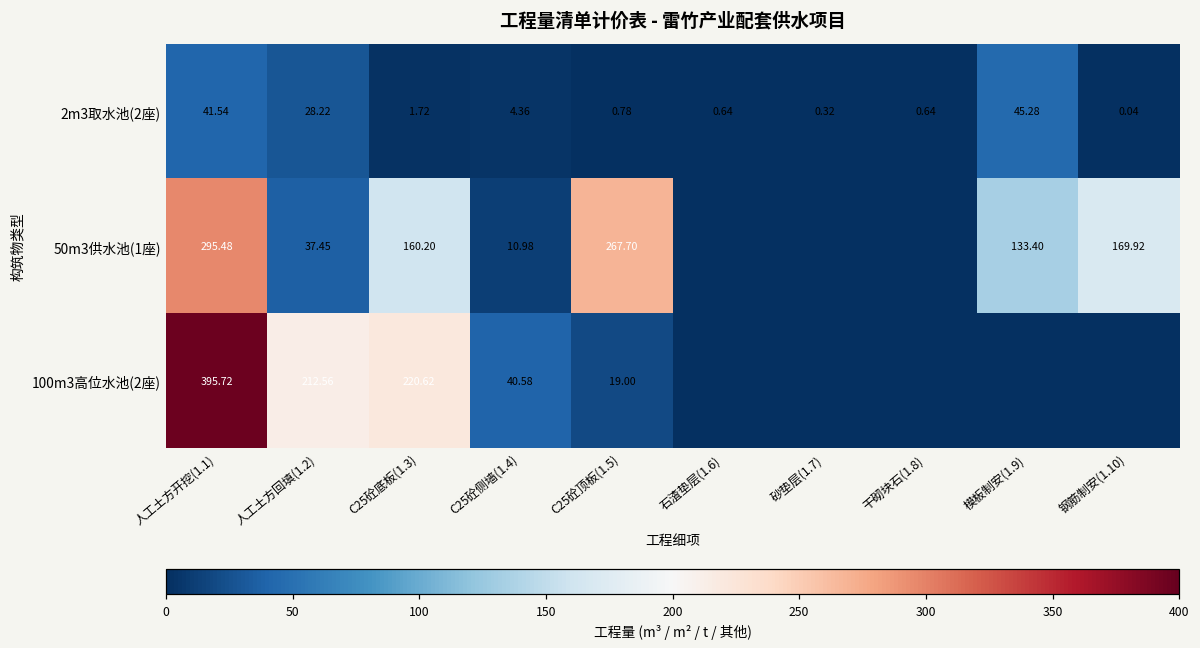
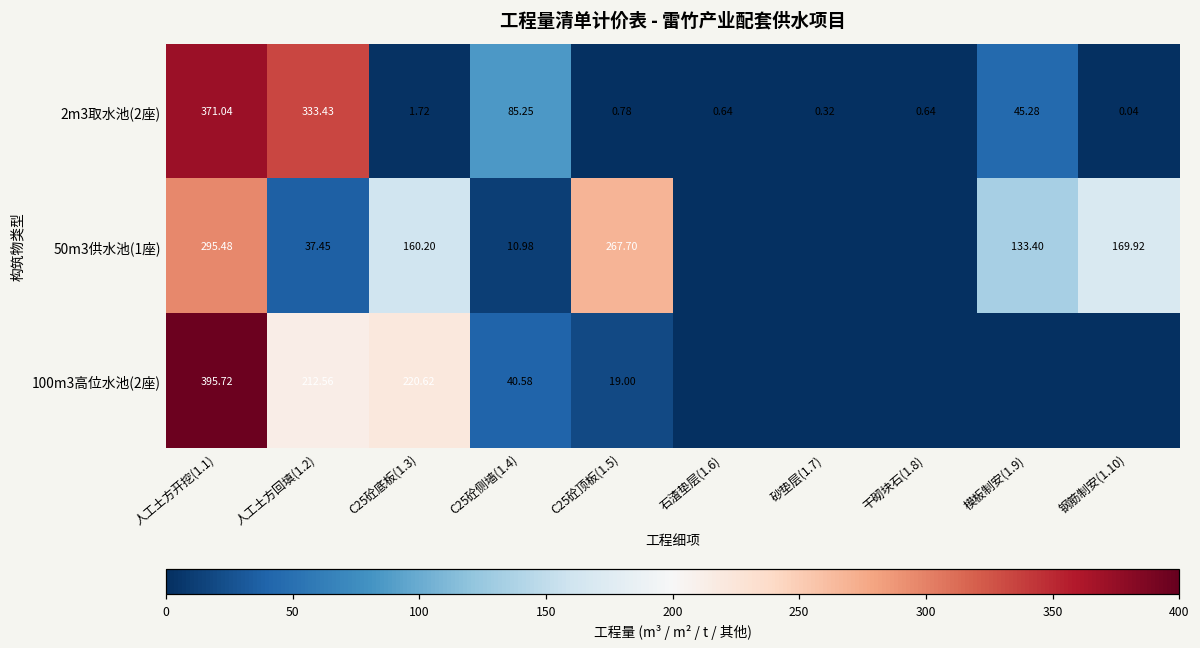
2m3取水池(2座), 人工土方开挖(1.1): 41.54 -> 371.04
2m3取水池(2座), 人工土方回填(1.2): 28.22 -> 333.43
2m3取水池(2座), C25砼侧墙(1.4): 4.36 -> 85.25
